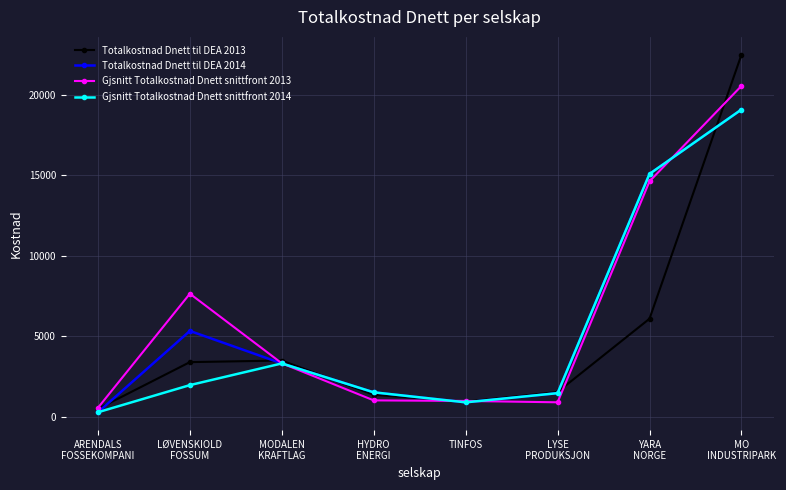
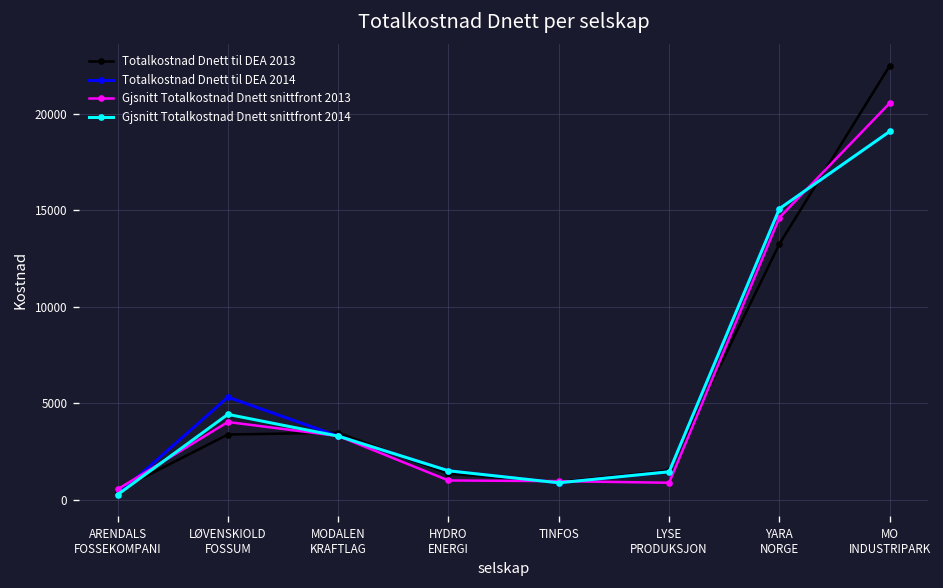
Gjsnitt Totalkostnad Dnett snittfront 2013, LØVENSKIOLD FOSSUM: 7600 -> 4000
Gjsnitt Totalkostnad Dnett snittfront 2014, LØVENSKIOLD FOSSUM: 2000 -> 4400
Totalkostnad Dnett til DEA 2013, YARA NORGE: 6100 -> 13300
